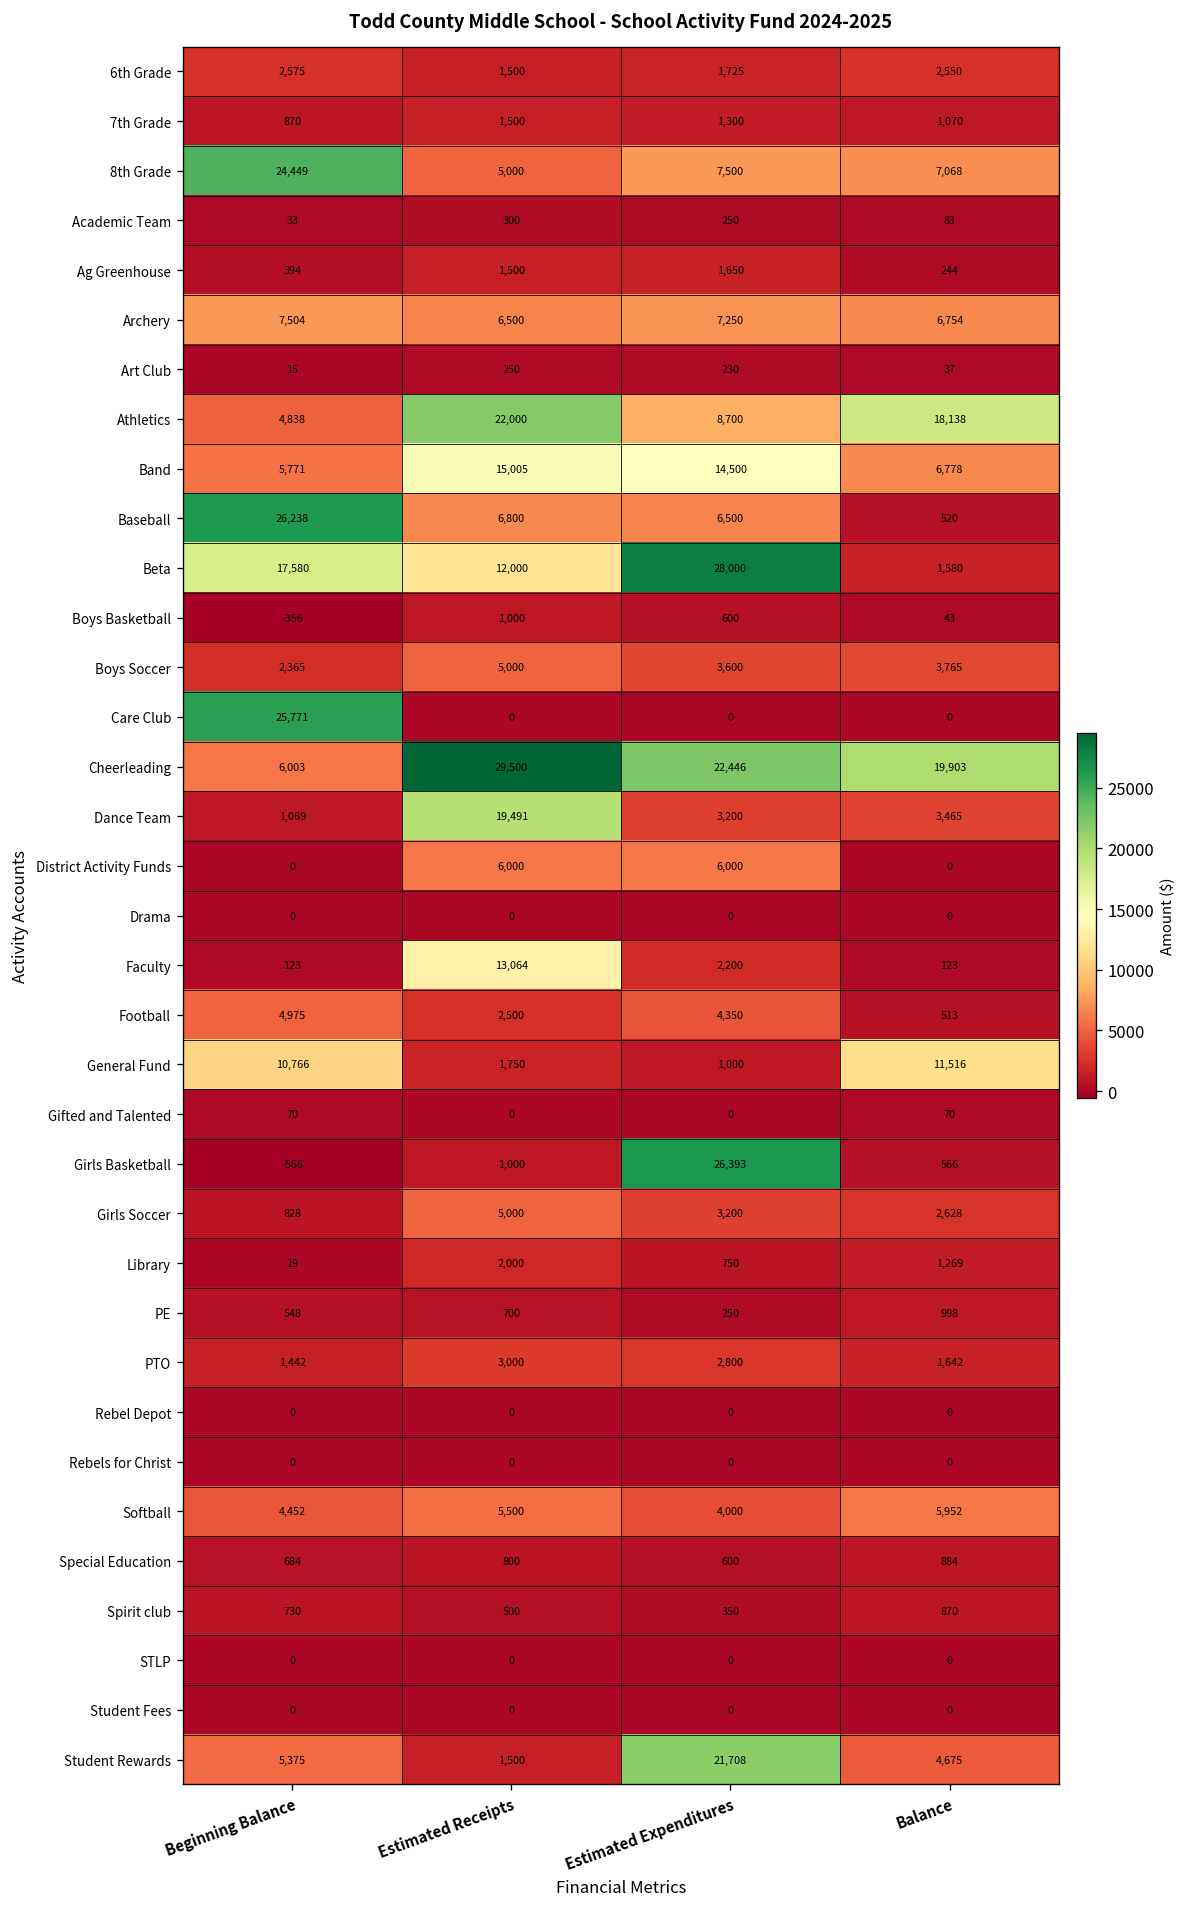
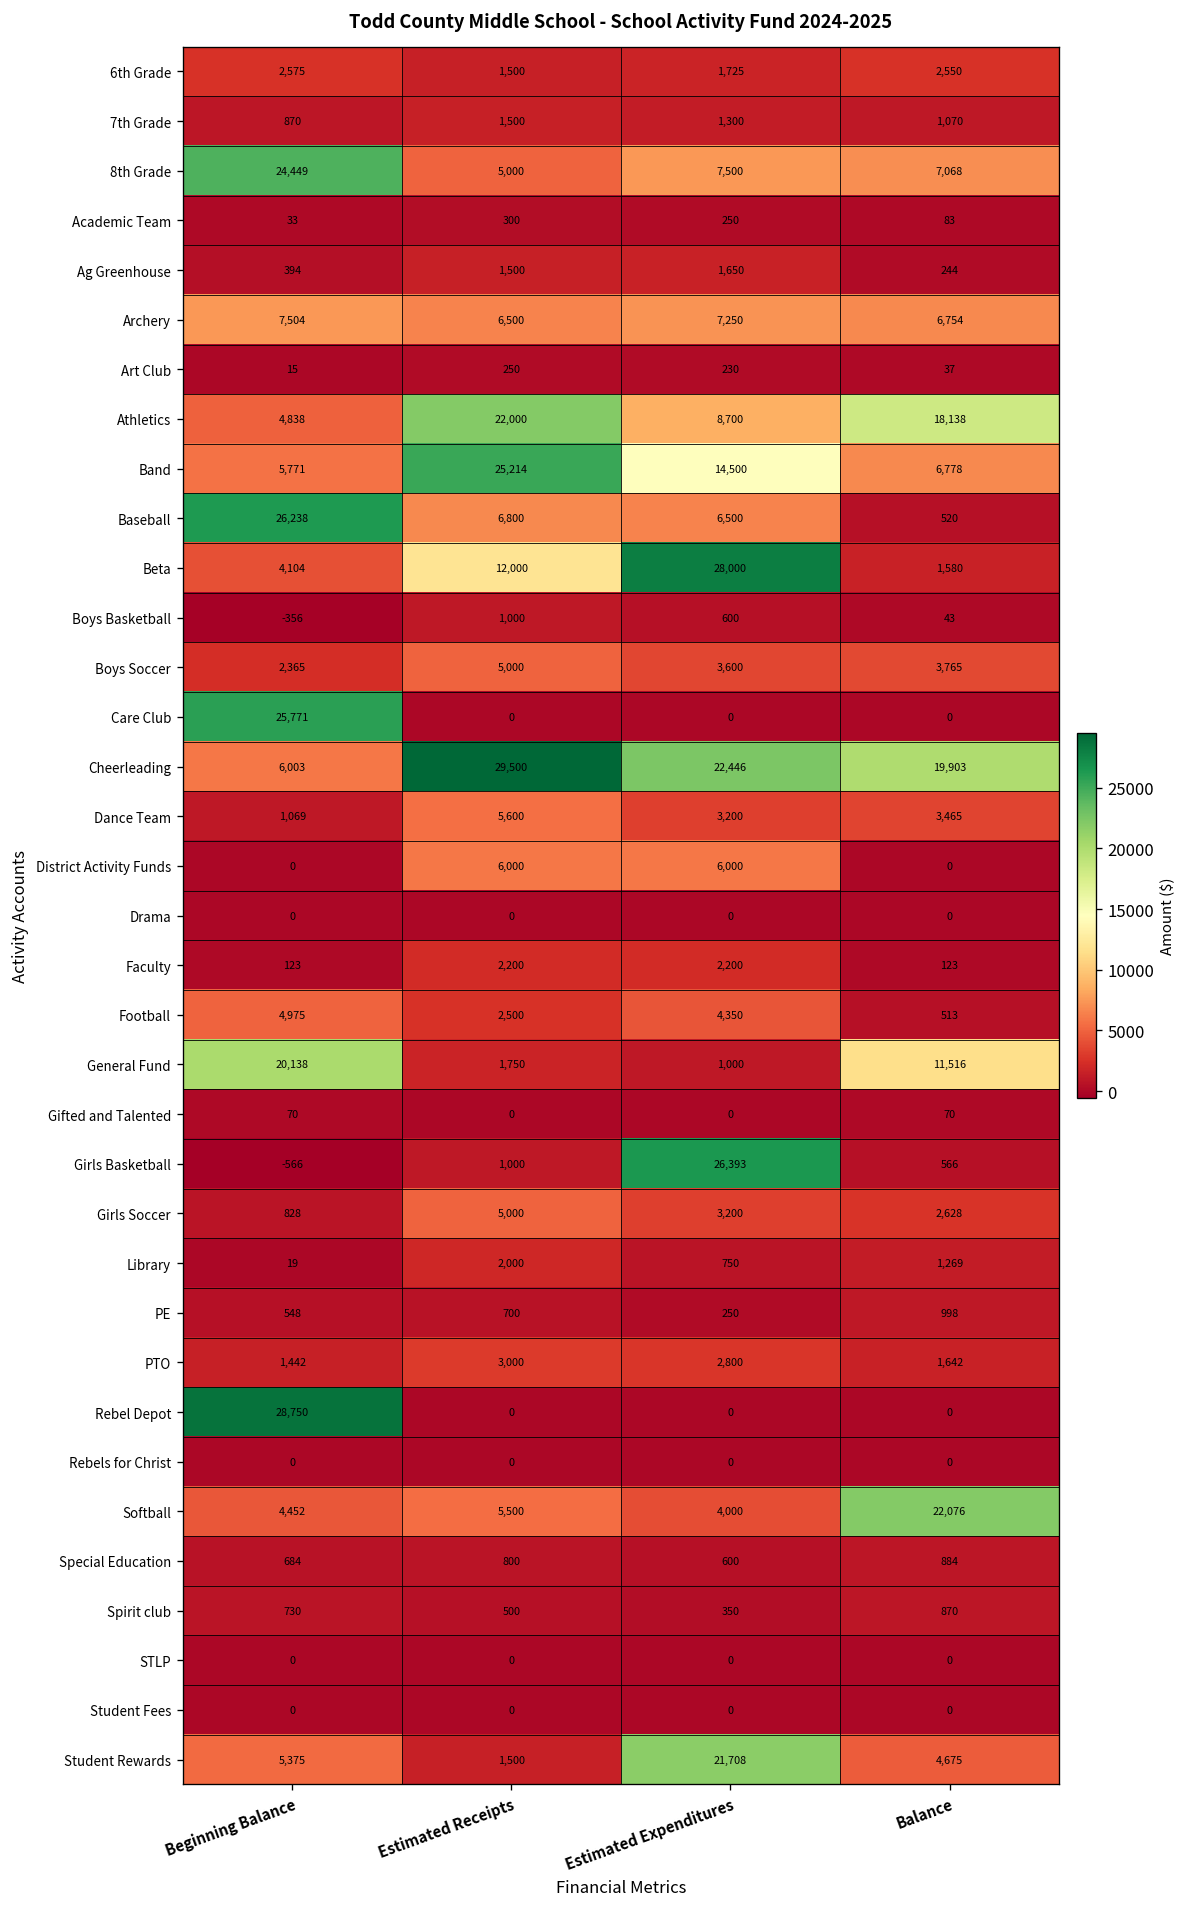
Band, Estimated Receipts: 15,005 -> 25,214
Beta, Beginning Balance: 17,580 -> 4,104
Dance Team, Estimated Receipts: 19,491 -> 5,600
Faculty, Estimated Receipts: 13,064 -> 2,200
General Fund, Beginning Balance: 10,766 -> 20,138
Rebel Depot, Beginning Balance: 0 -> 28,750
Softball, Balance: 5,952 -> 22,076
